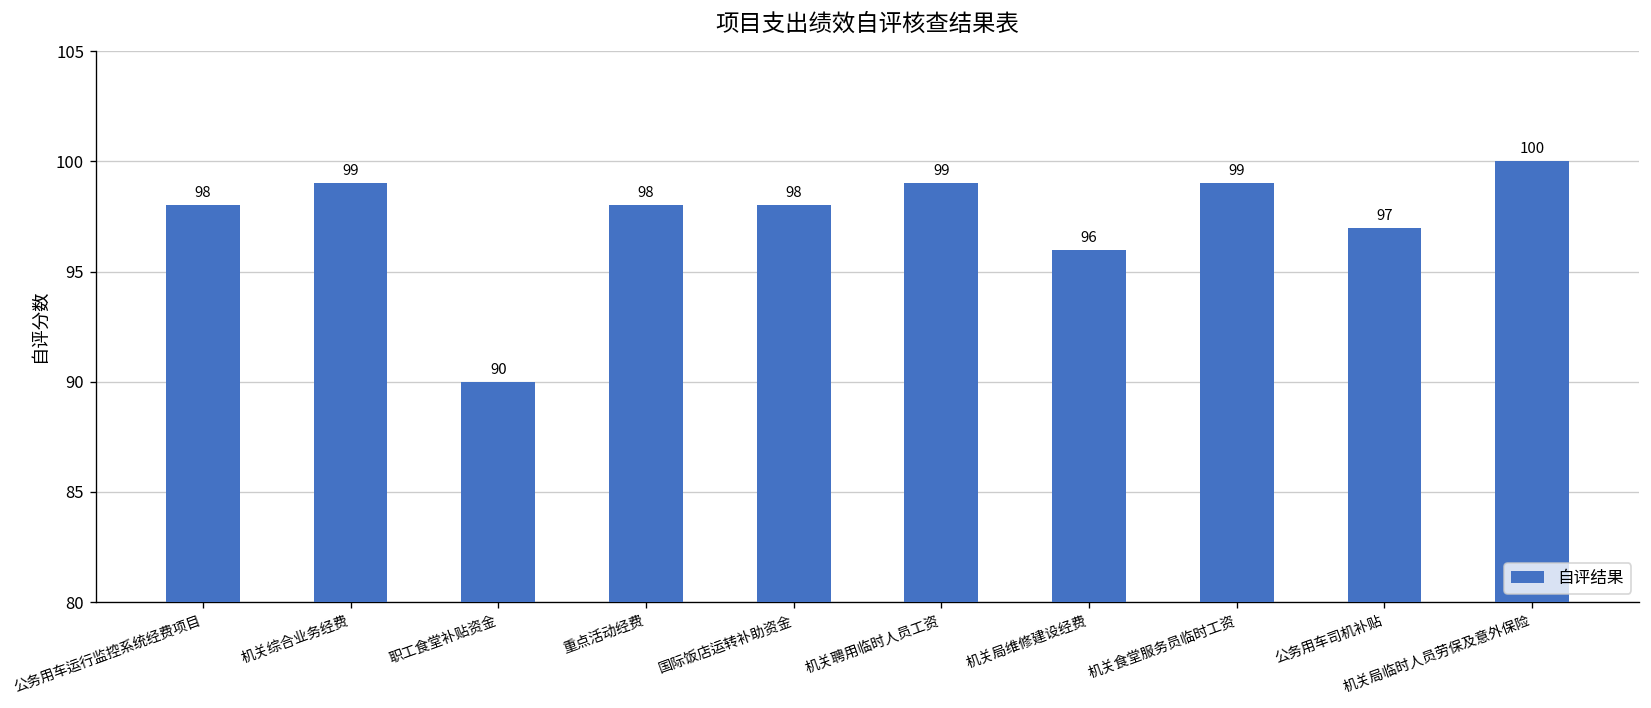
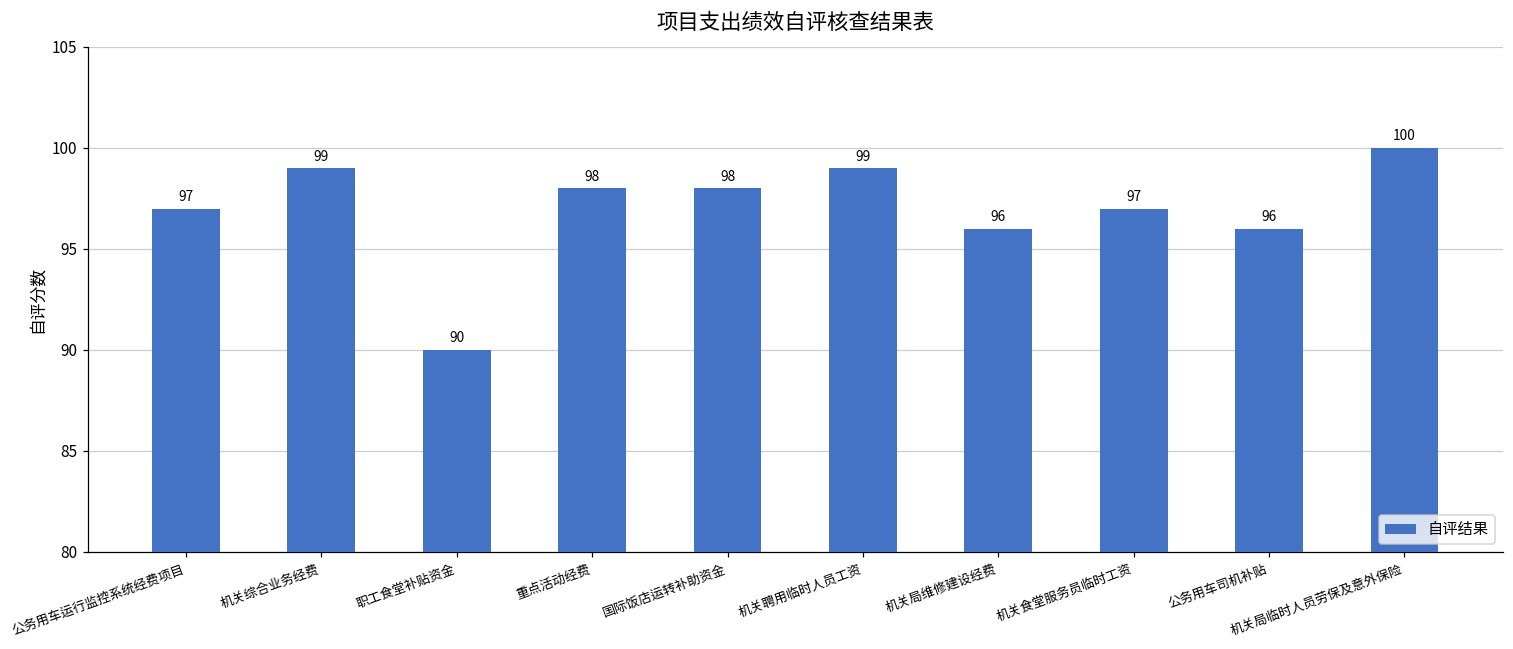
公务用车运行监控系统经费项目: 98 -> 97
机关食堂服务员临时工资: 99 -> 97
公务用车司机补贴: 97 -> 96
